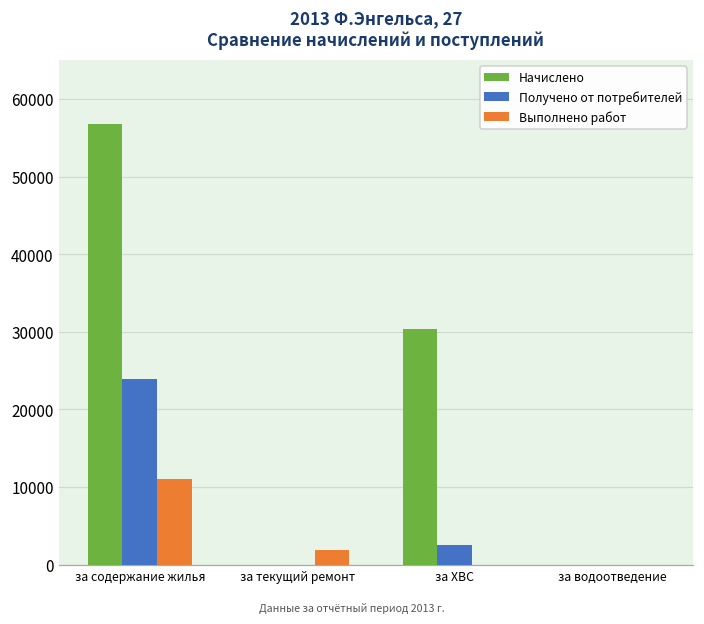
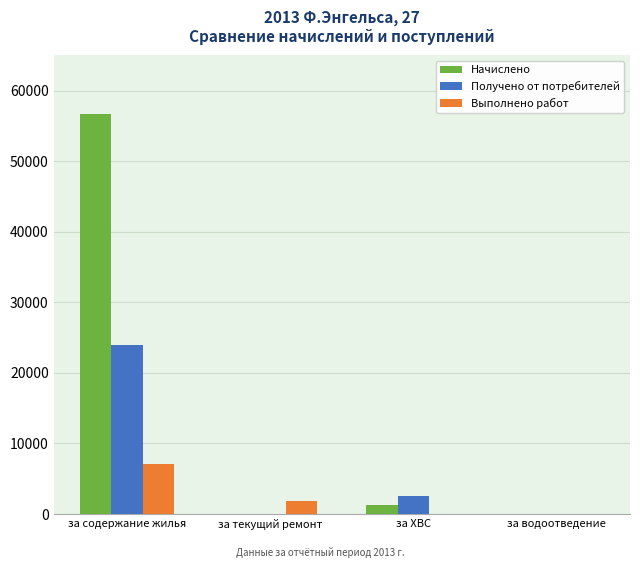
Выполнено работ, за содержание жилья: 11000 -> 7000
Начислено, за ХВС: 30000 -> 1000
